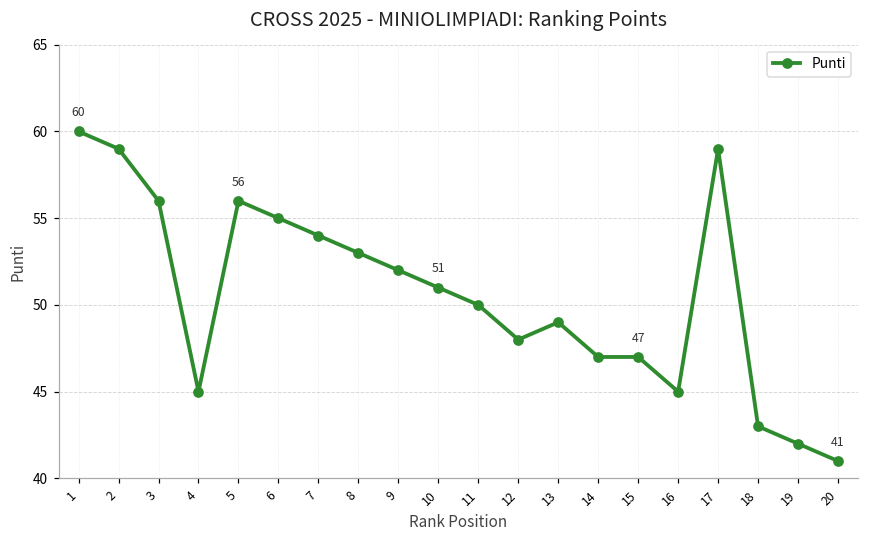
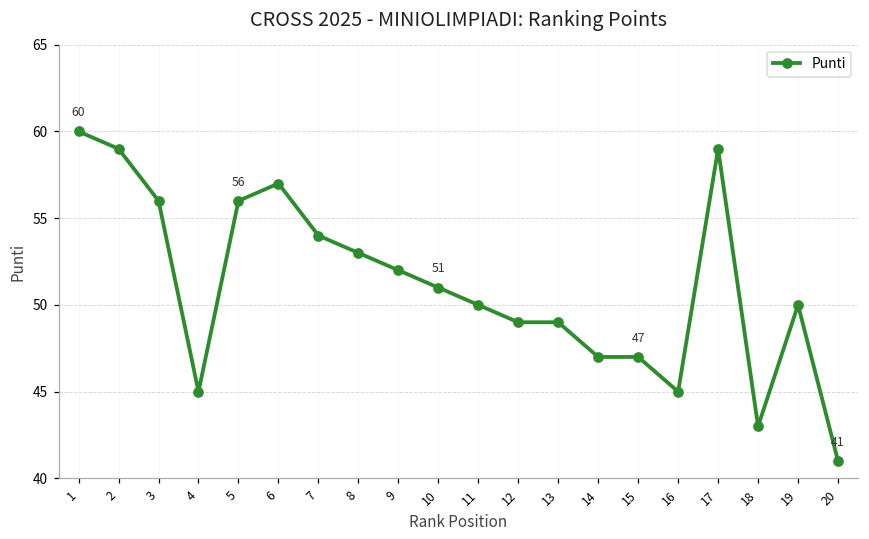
6: 55 -> 57
12: 48 -> 49
19: 42 -> 50
